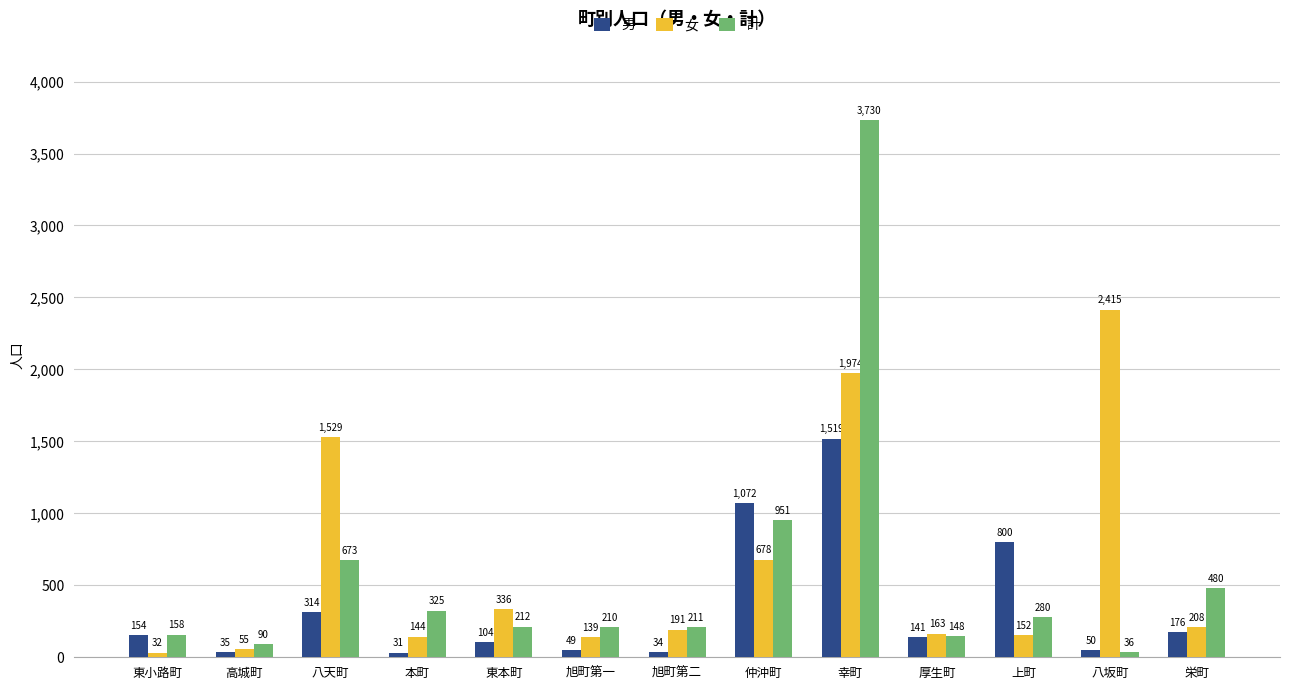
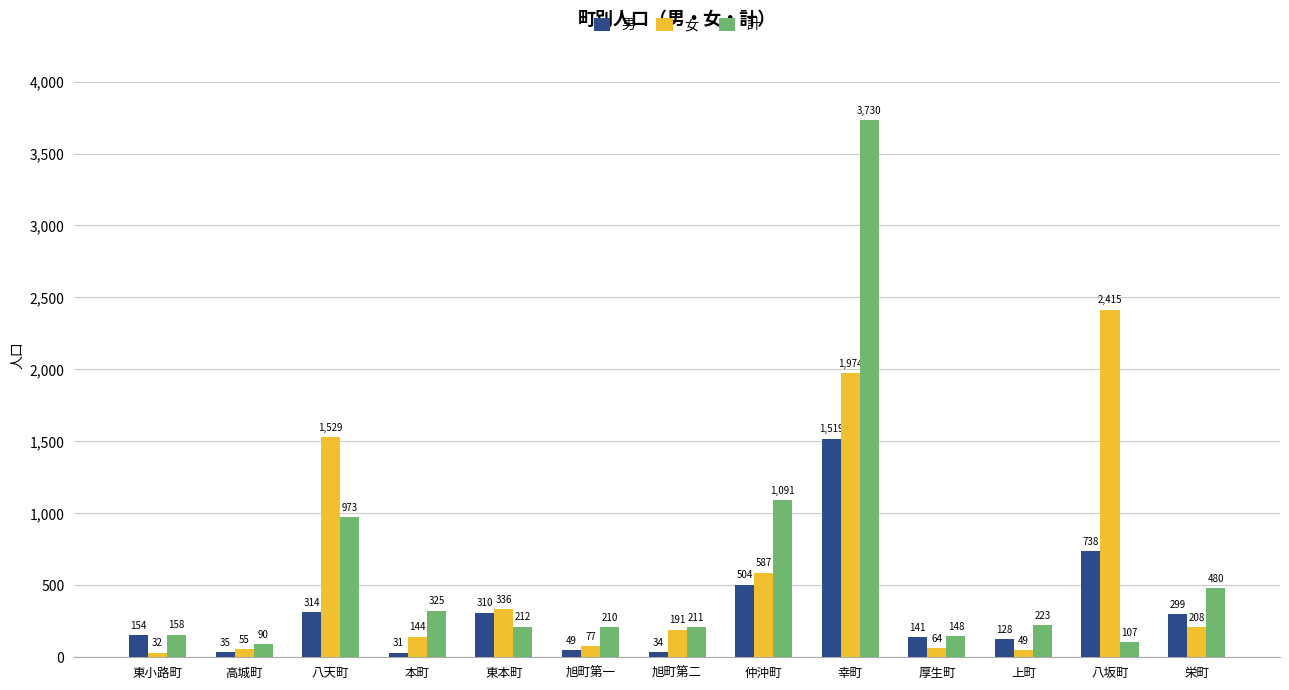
計, 八天町: 673 -> 973
男, 東本町: 104 -> 310
女, 旭町第一: 139 -> 77
男, 仲沖町: 1,072 -> 504
女, 仲沖町: 678 -> 587
計, 仲沖町: 951 -> 1,091
女, 厚生町: 163 -> 64
男, 上町: 800 -> 128
女, 上町: 152 -> 49
計, 上町: 280 -> 223
男, 八坂町: 50 -> 738
計, 八坂町: 36 -> 107
男, 栄町: 176 -> 299
